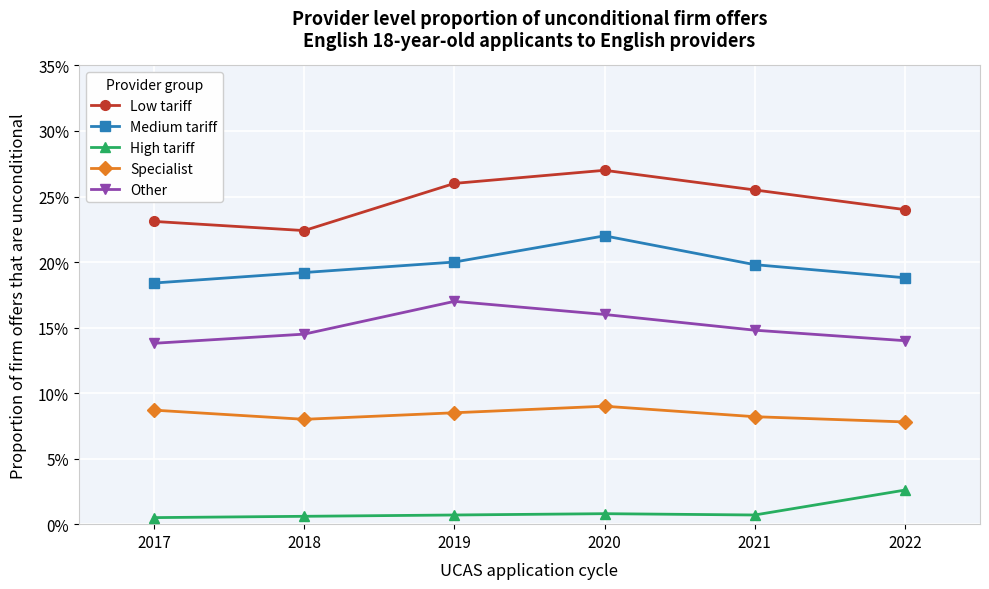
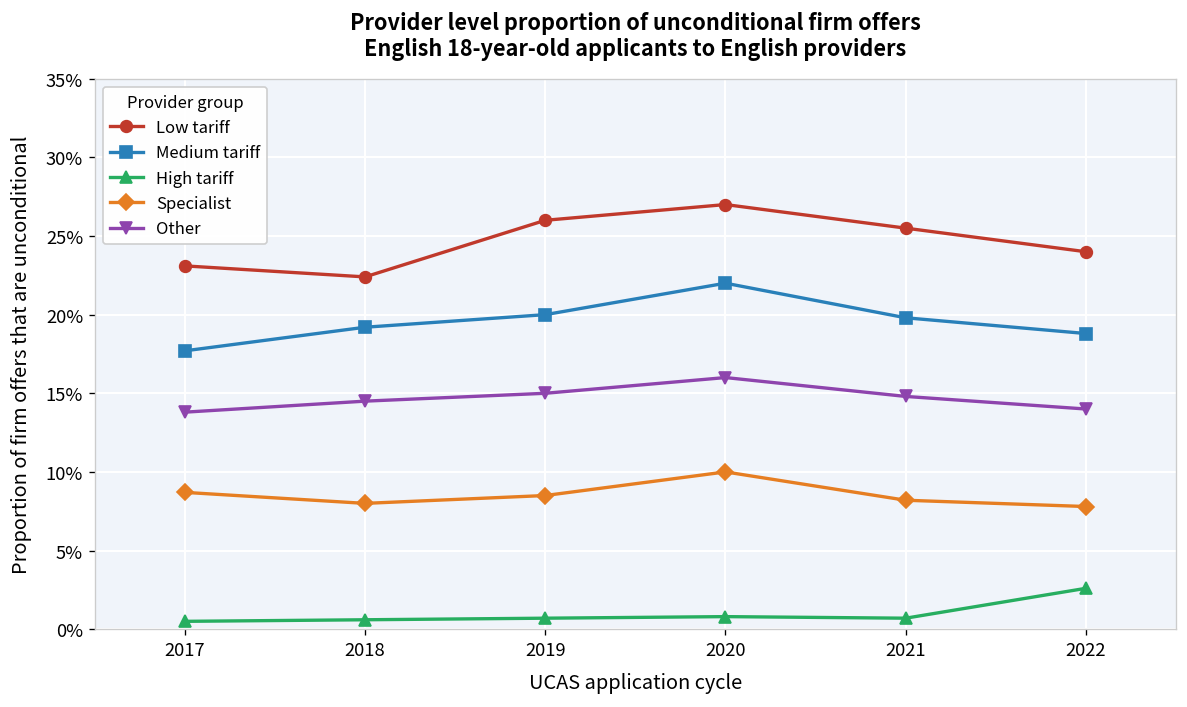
Medium tariff, 2017: 18.4% -> 17.7%
Other, 2019: 17.0% -> 15.0%
Specialist, 2020: 9.0% -> 10.0%
